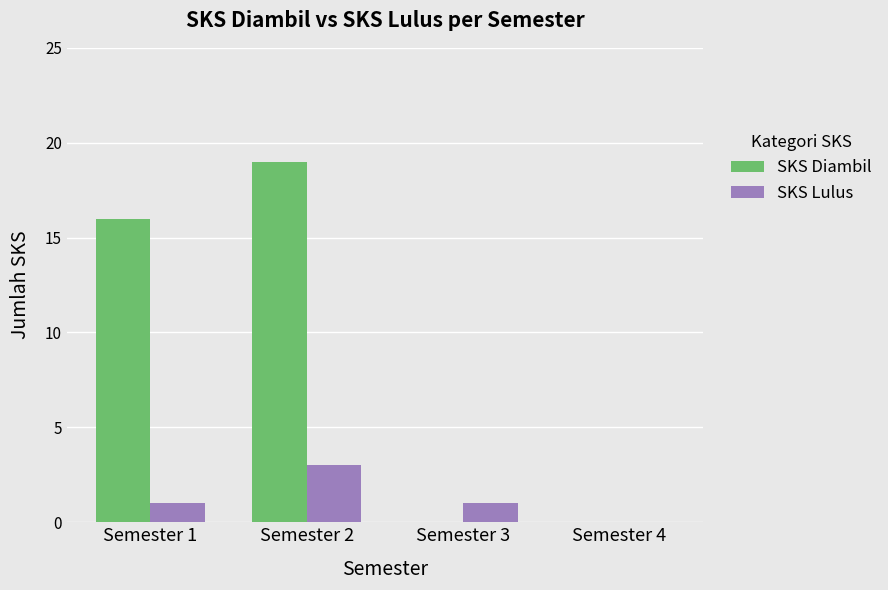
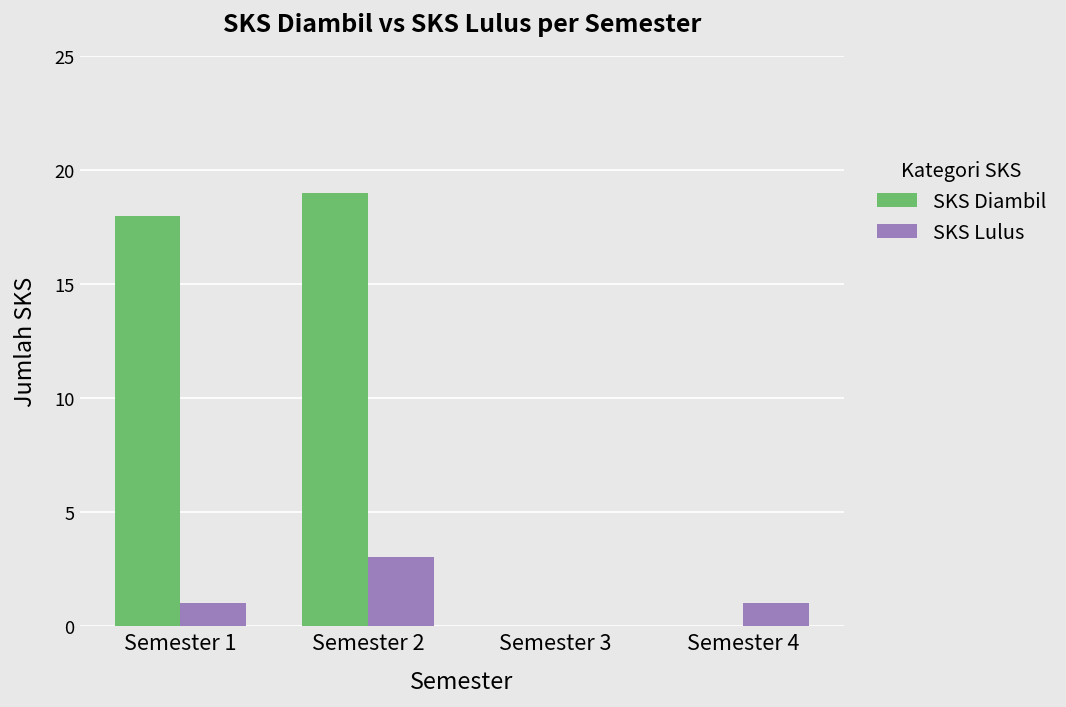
SKS Diambil, Semester 1: 16 -> 18
SKS Lulus, Semester 3: 1 -> 0
SKS Lulus, Semester 4: 0 -> 1
